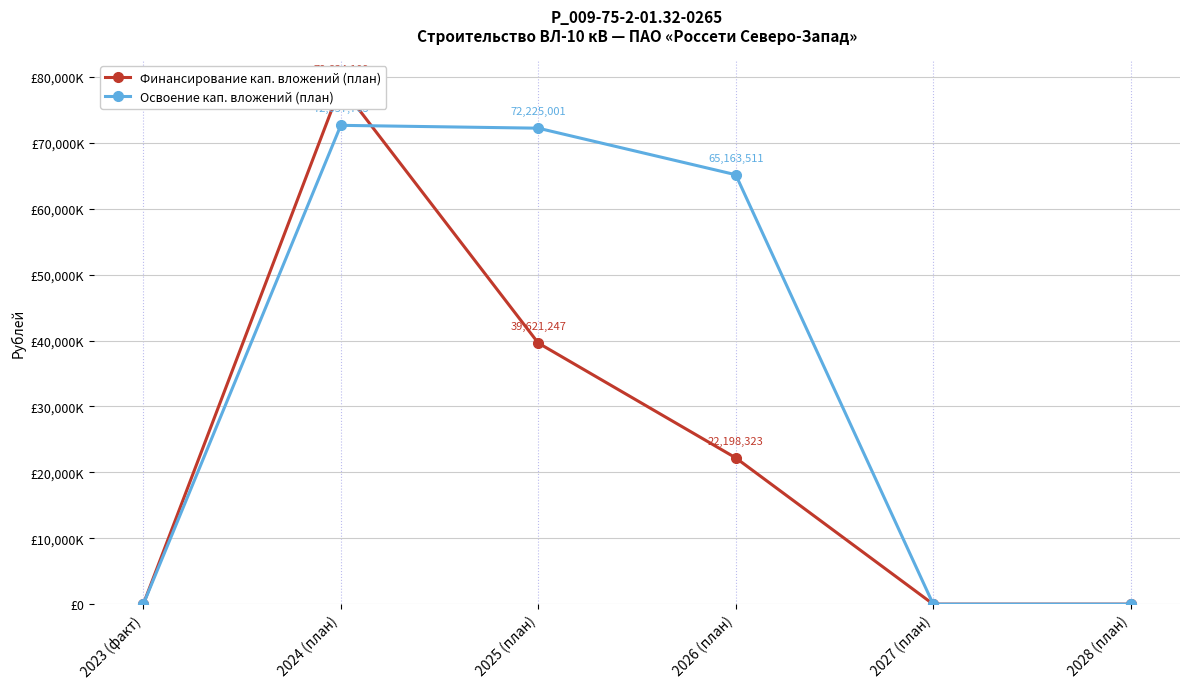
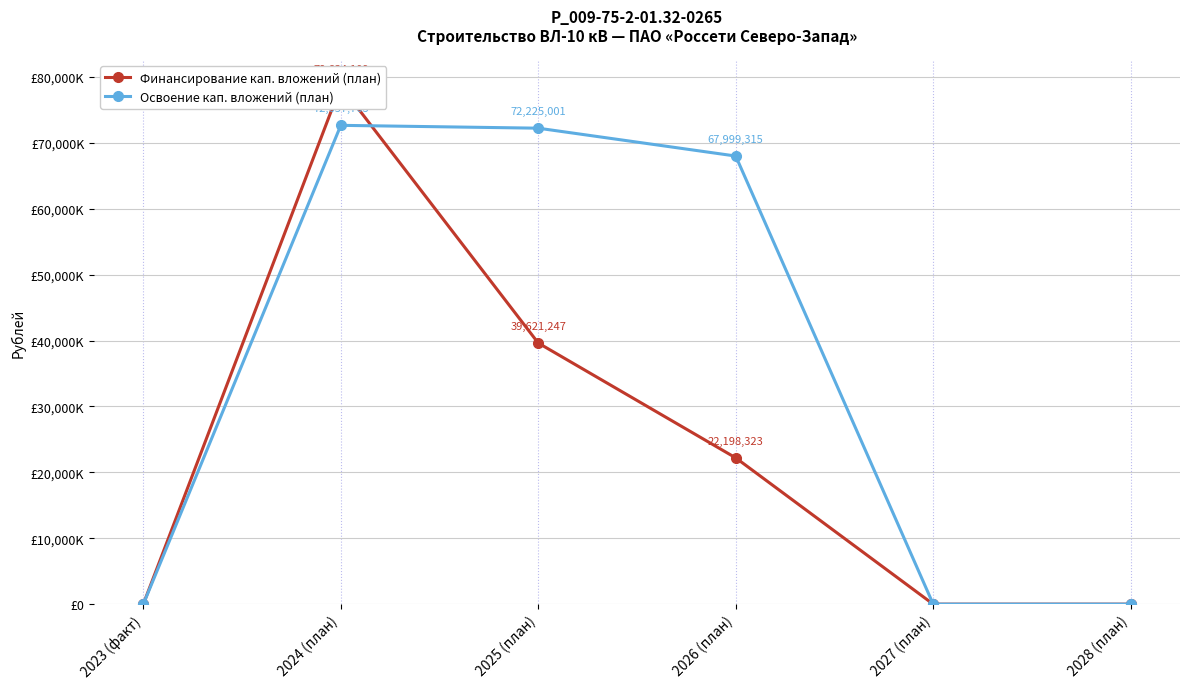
Освоение кап. вложений (план), 2026 (план): 65,163,511 -> 67,999,315
